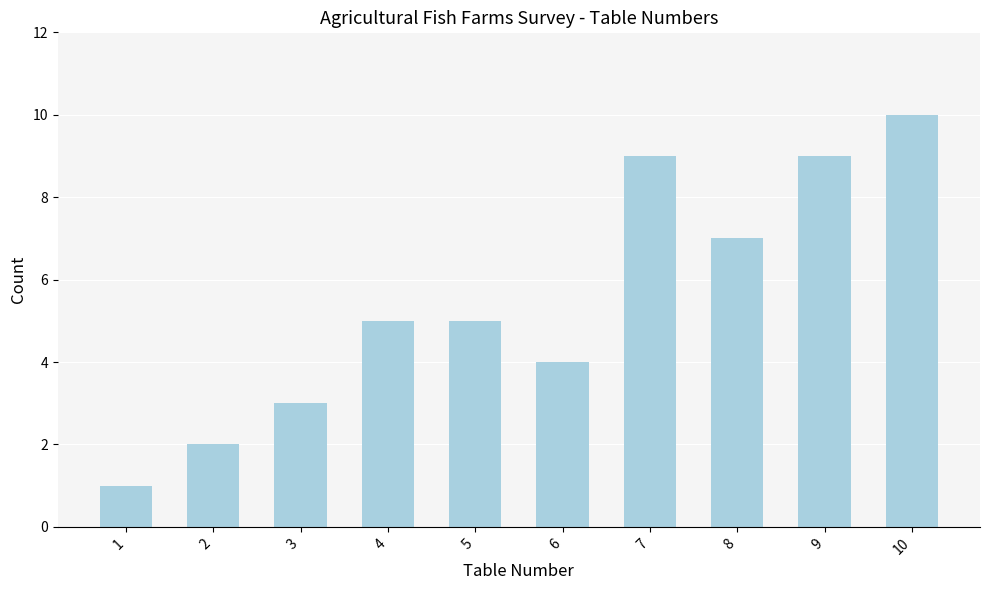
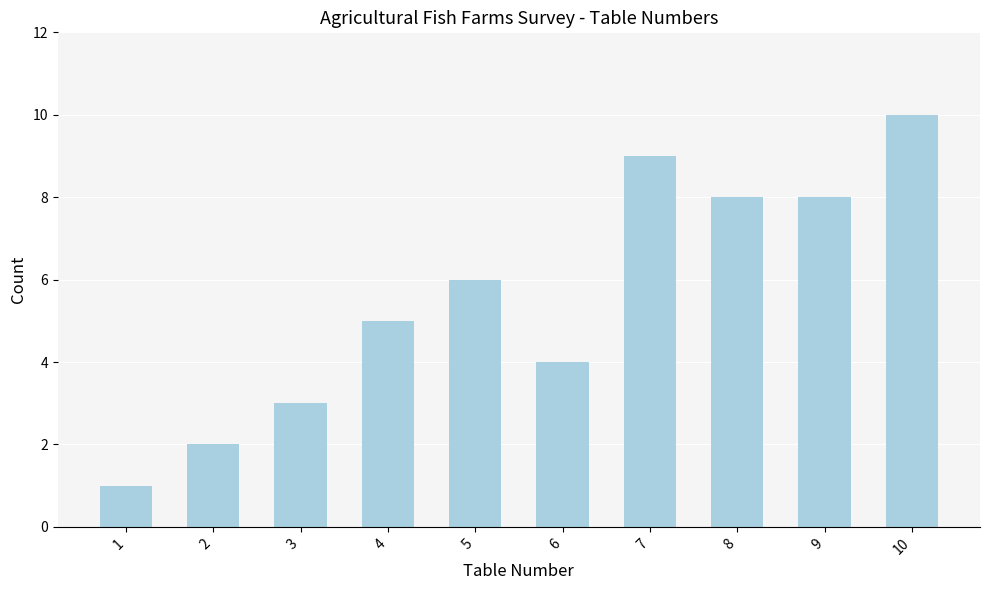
5: 5 -> 6
8: 7 -> 8
9: 9 -> 8
